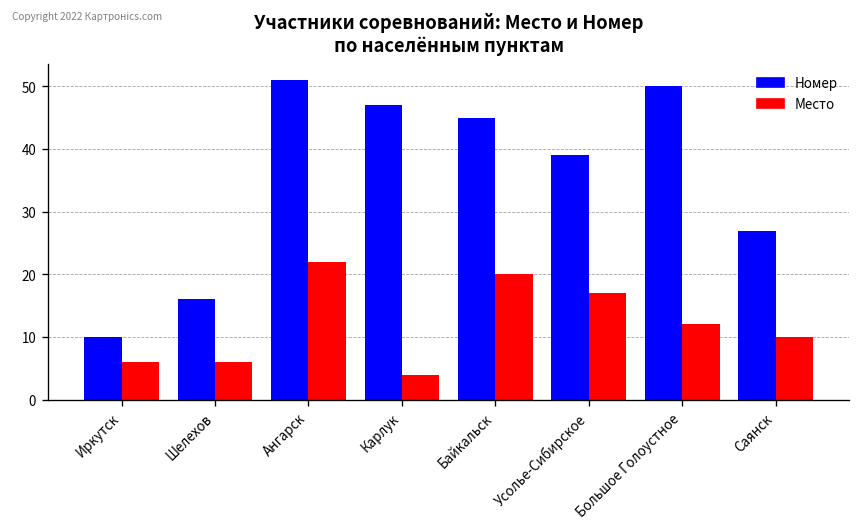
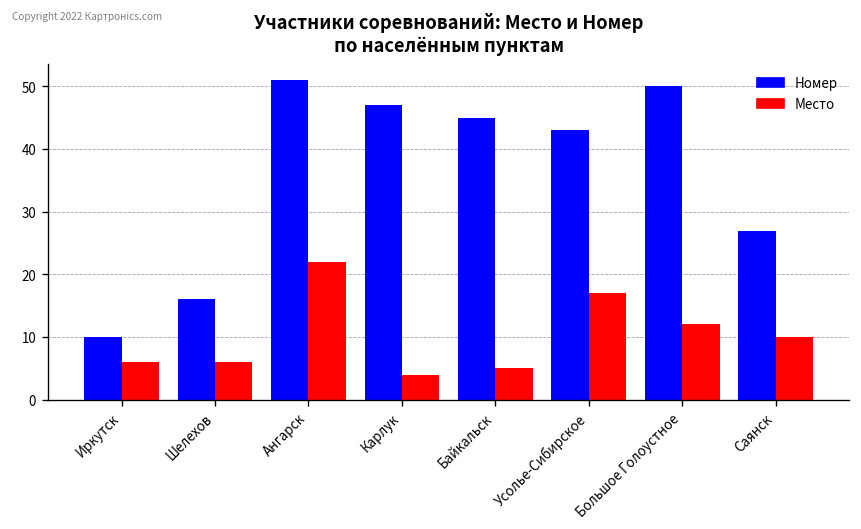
Место, Байкальск: 20 -> 5
Номер, Усолье-Сибирское: 39 -> 43
